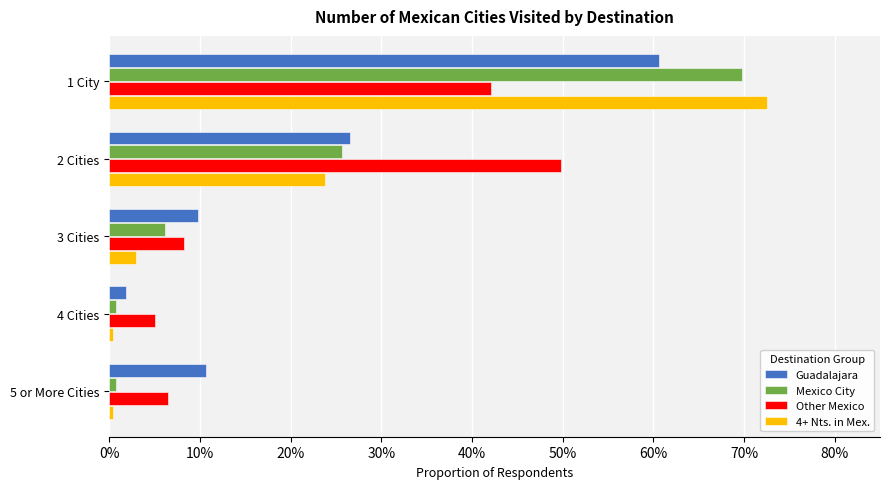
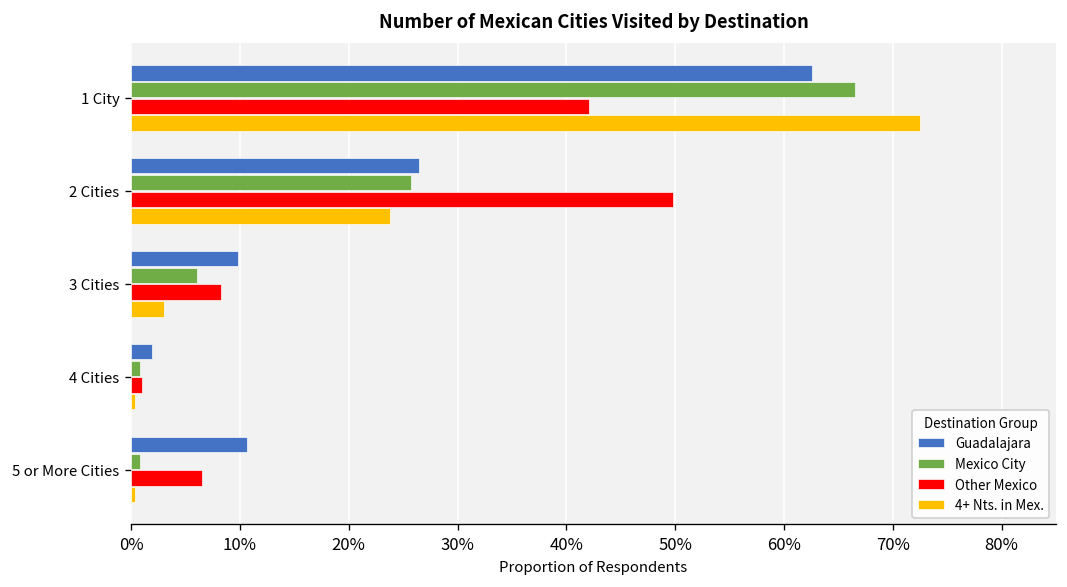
Guadalajara, 1 City: 61% -> 63%
Mexico City, 1 City: 70% -> 67%
Other Mexico, 4 Cities: 5% -> 1%
